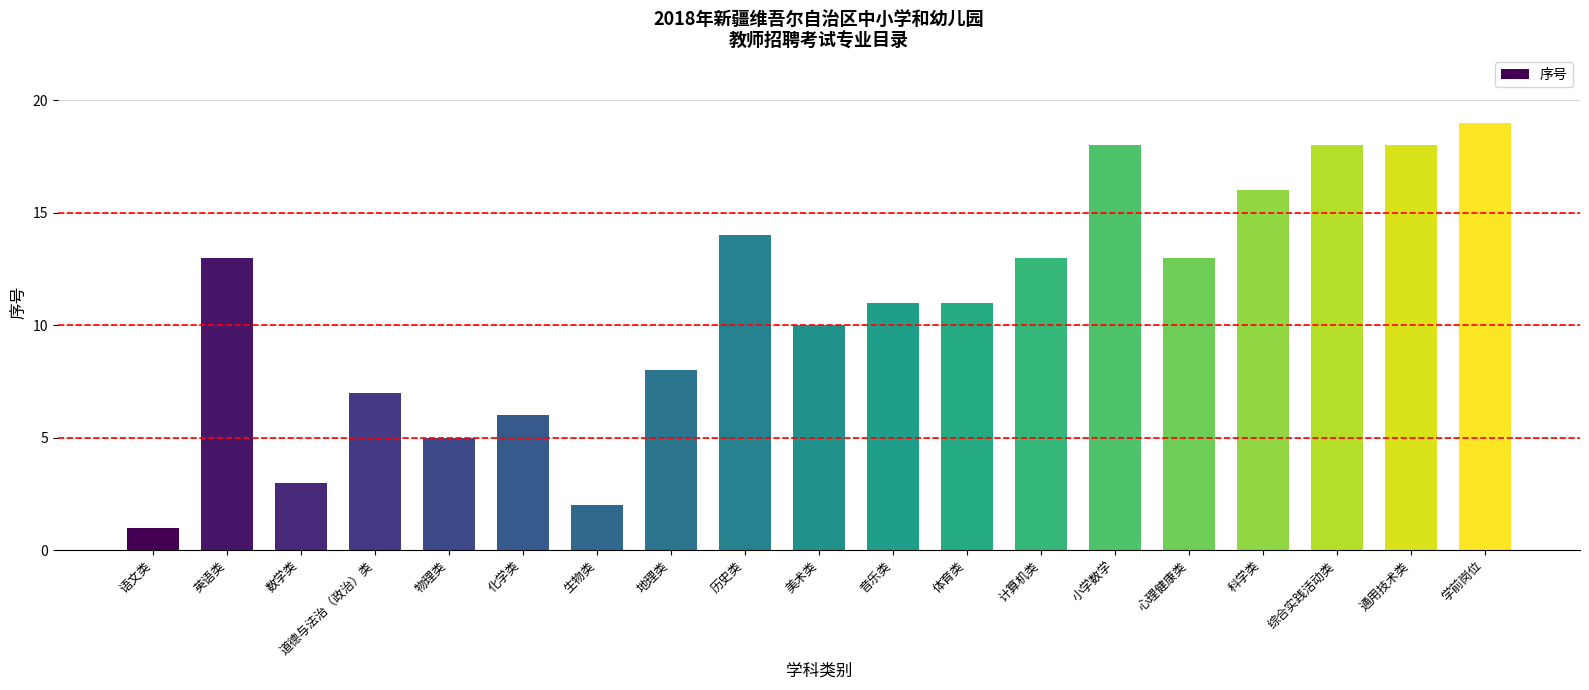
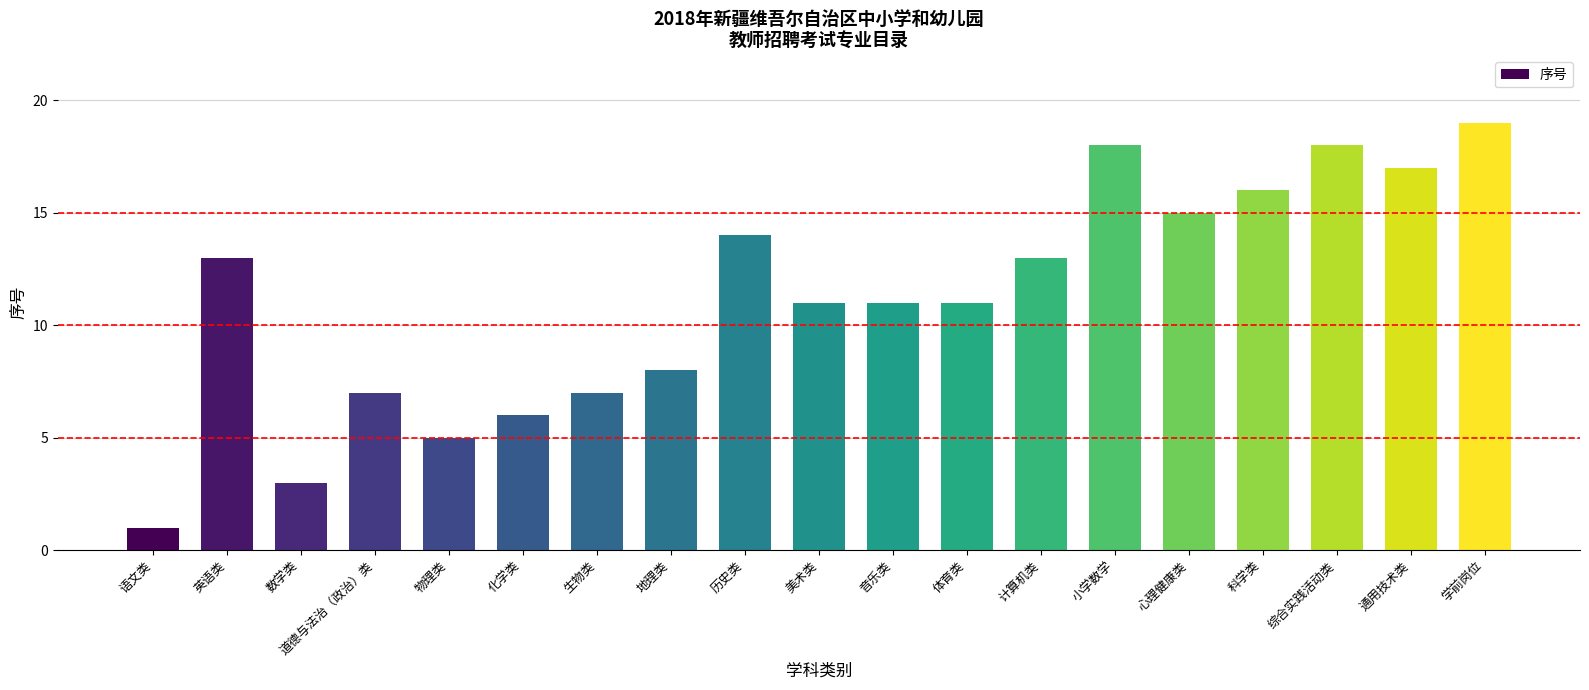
生物类: 2 -> 7
美术类: 10 -> 11
心理健康类: 13 -> 15
通用技术类: 18 -> 17
